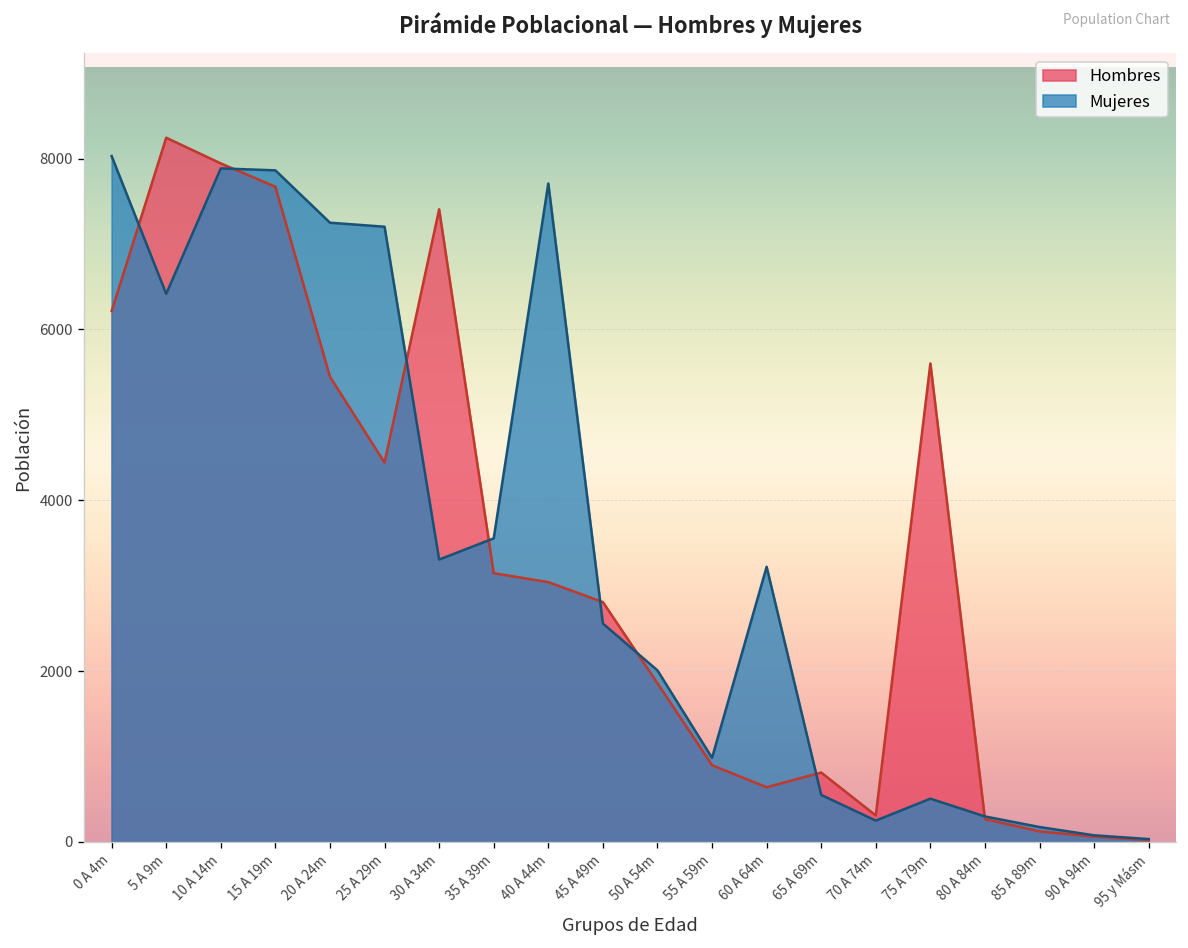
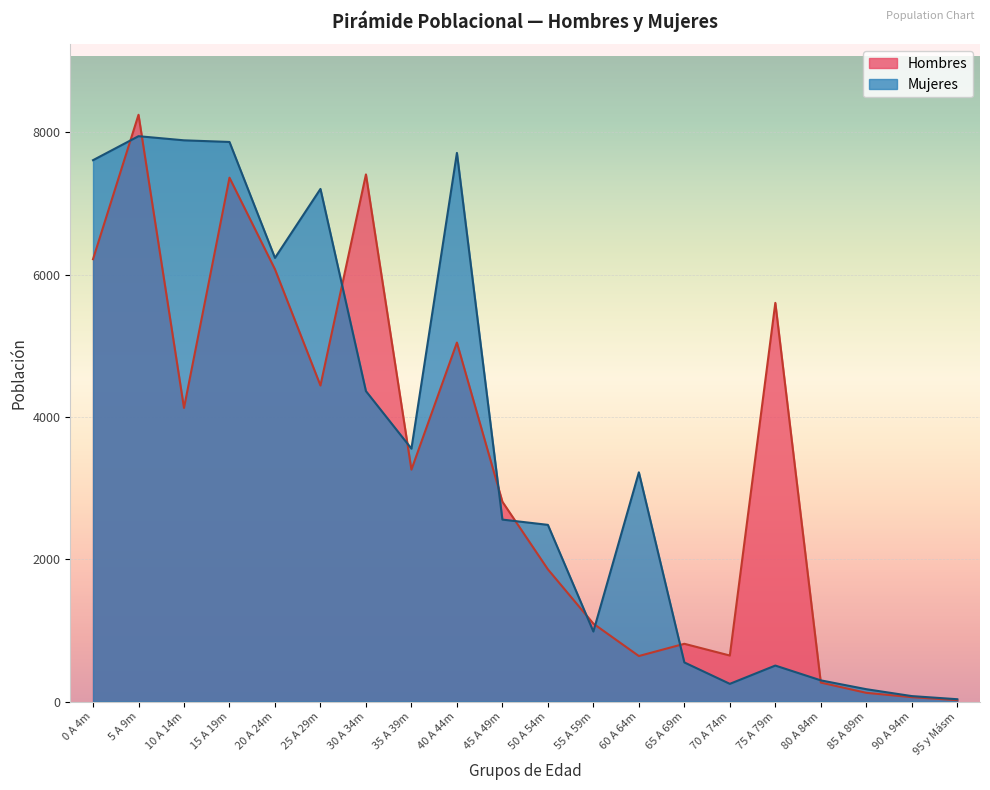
Mujeres, 0 A 4m: 8000 -> 7600
Mujeres, 5 A 9m: 6400 -> 7900
Hombres, 10 A 14m: 7900 -> 4100
Hombres, 15 A 19m: 7700 -> 7400
Hombres, 20 A 24m: 5400 -> 6100
Mujeres, 20 A 24m: 7300 -> 6200
Mujeres, 30 A 34m: 3300 -> 4400
Hombres, 35 A 39m: 3100 -> 3300
Hombres, 40 A 44m: 3000 -> 5000
Mujeres, 50 A 54m: 2000 -> 2500
Hombres, 55 A 59m: 900 -> 1100
Hombres, 70 A 74m: 300 -> 600
